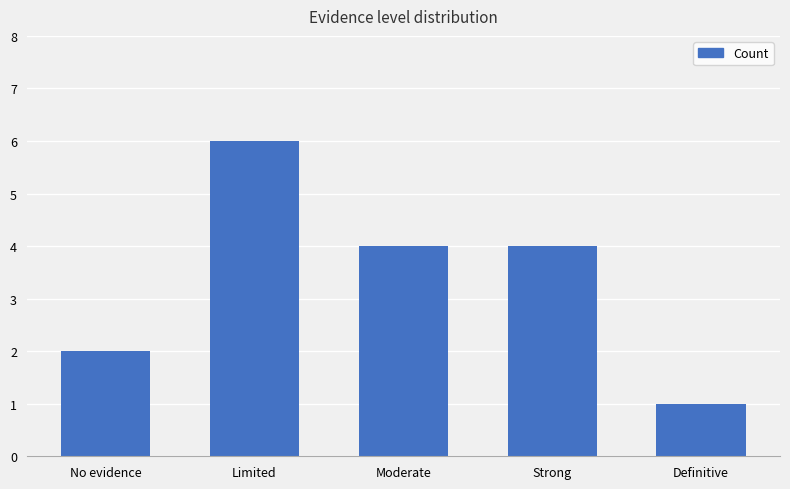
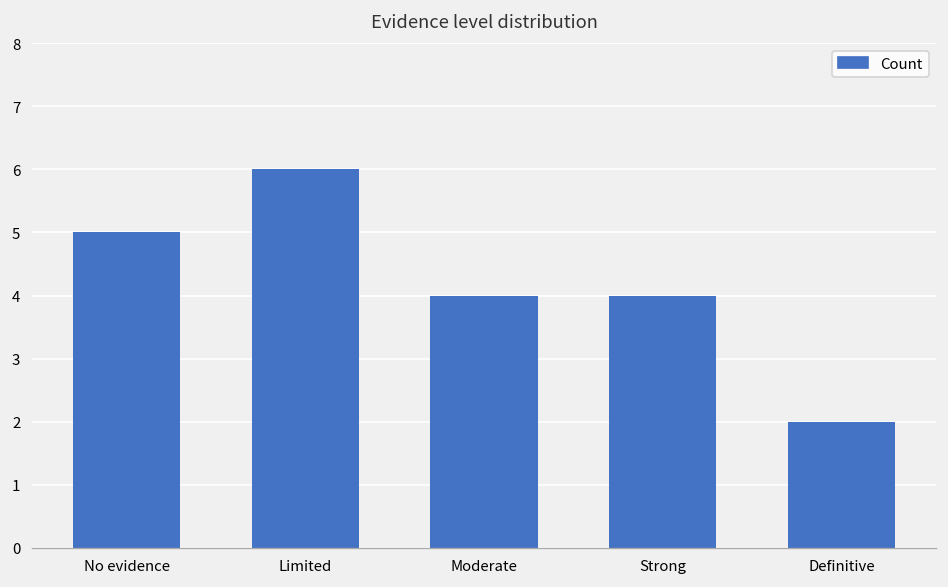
No evidence: 2 -> 5
Definitive: 1 -> 2
